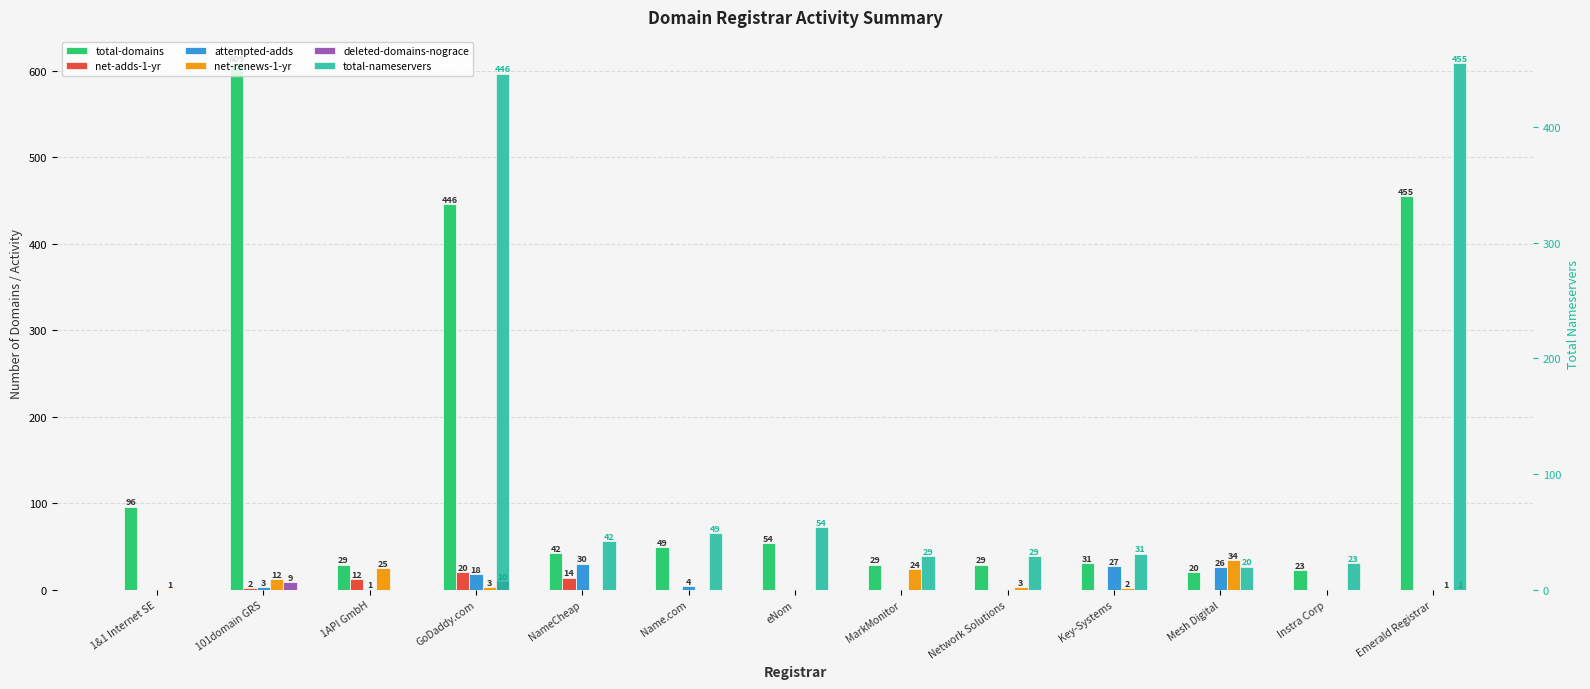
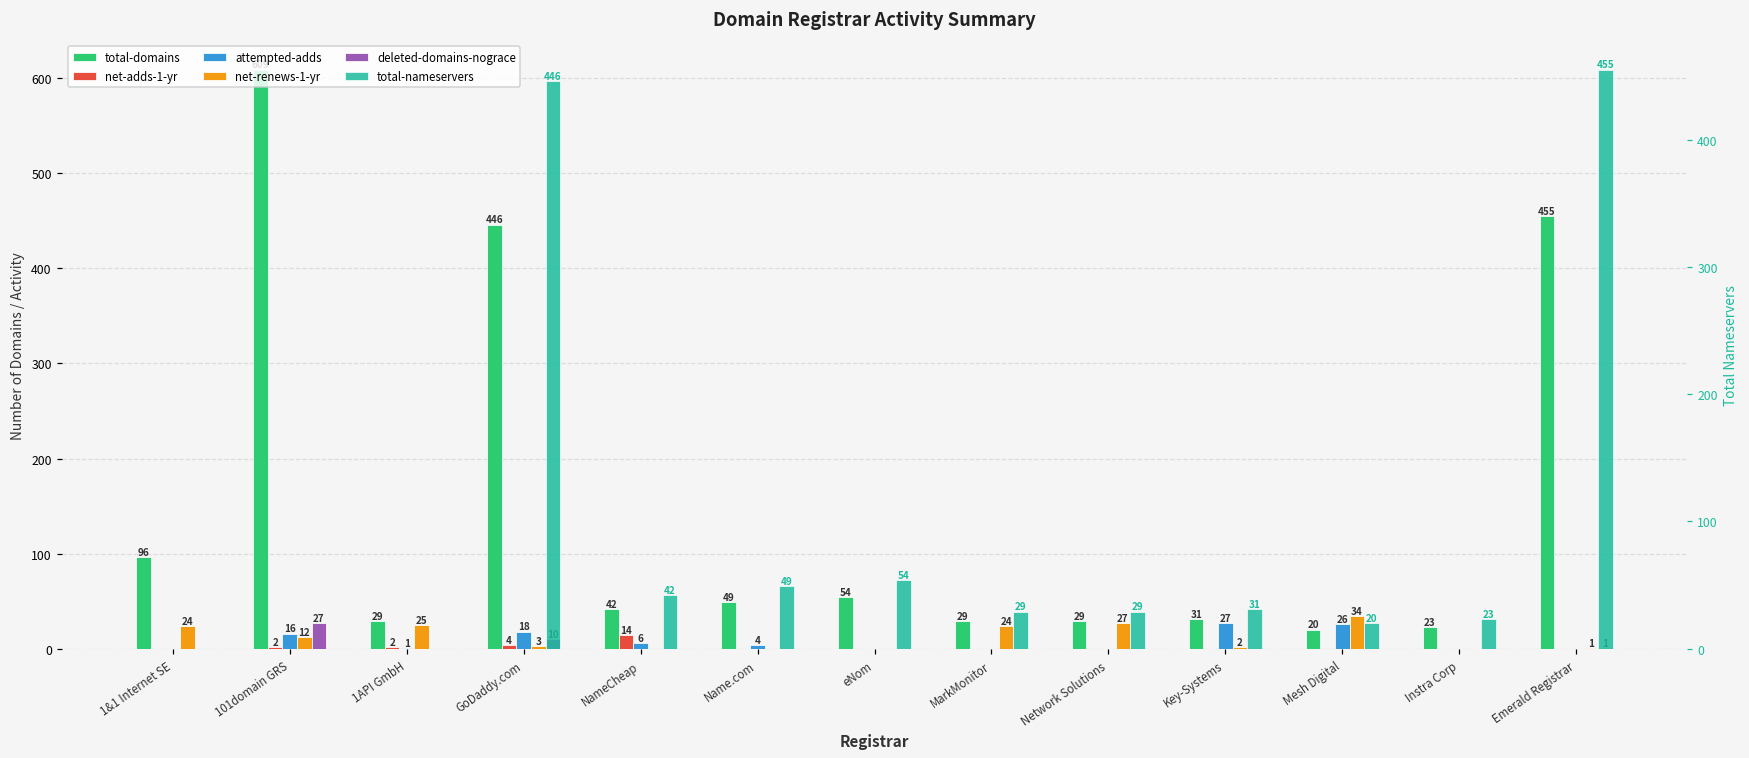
net-renews-1-yr, 1&1 Internet SE: 1 -> 24
attempted-adds, 101domain GRS: 3 -> 16
deleted-domains-nograce, 101domain GRS: 9 -> 27
net-adds-1-yr, 1API GmbH: 12 -> 2
net-adds-1-yr, GoDaddy.com: 20 -> 4
attempted-adds, NameCheap: 30 -> 6
net-renews-1-yr, Network Solutions: 3 -> 27
